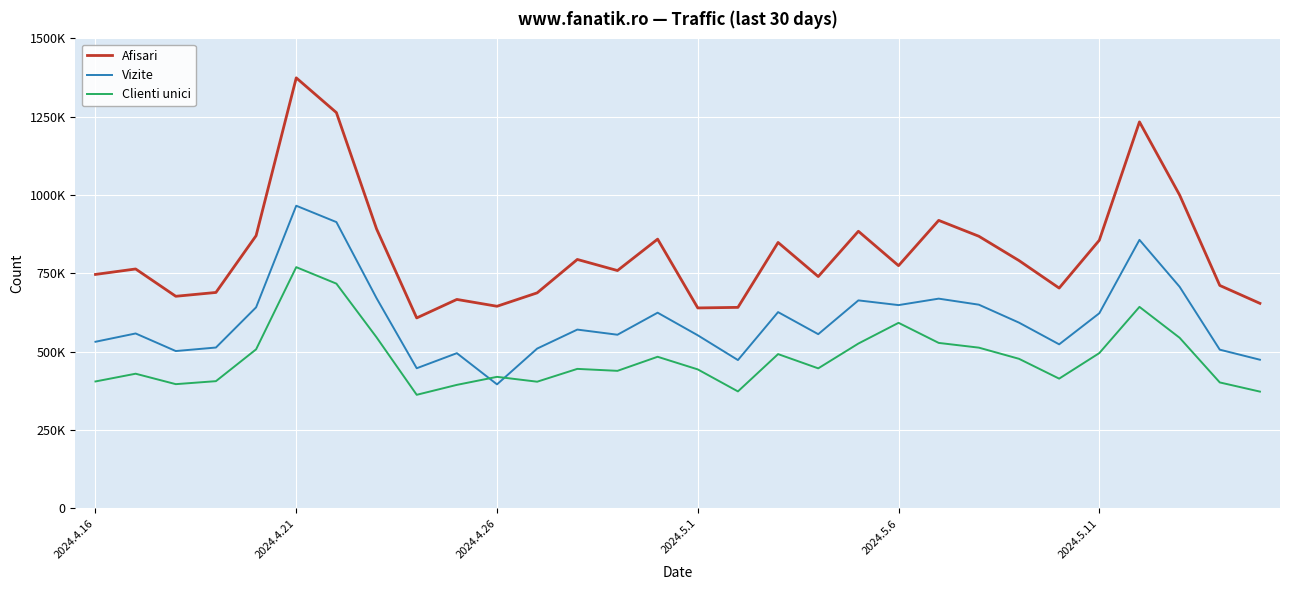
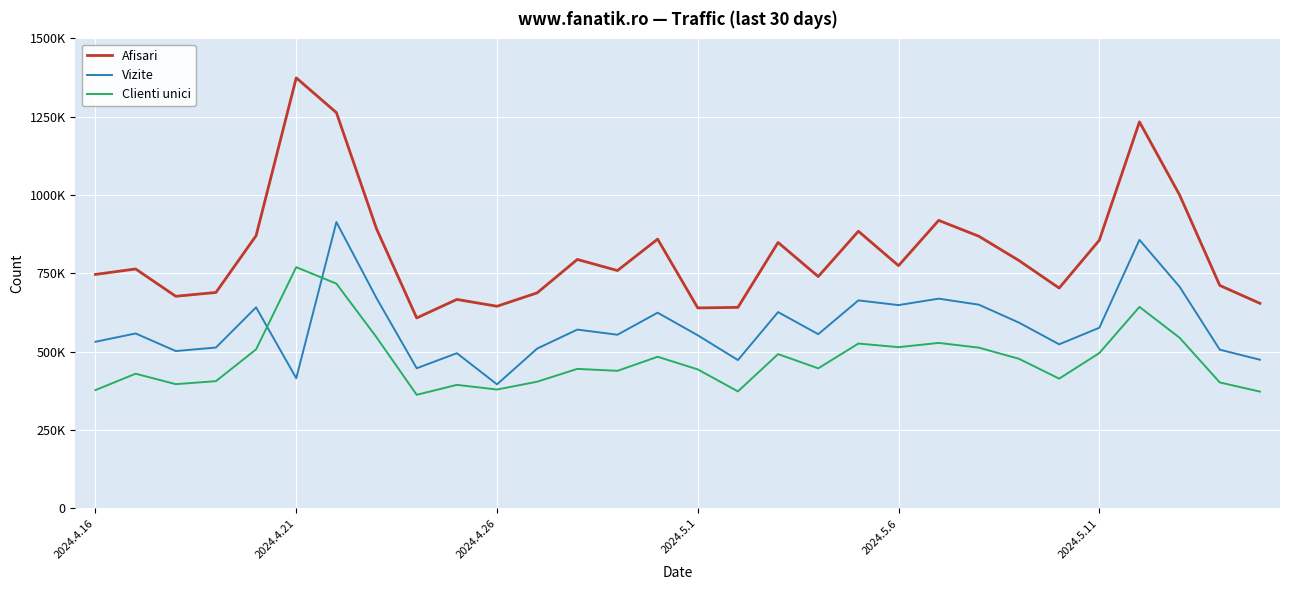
Clienti unici, 2024.4.16: 410000 -> 380000
Vizite, 2024.4.21: 970000 -> 420000
Clienti unici, 2024.4.26: 420000 -> 380000
Clienti unici, 2024.5.6: 590000 -> 510000
Vizite, 2024.5.11: 620000 -> 580000
